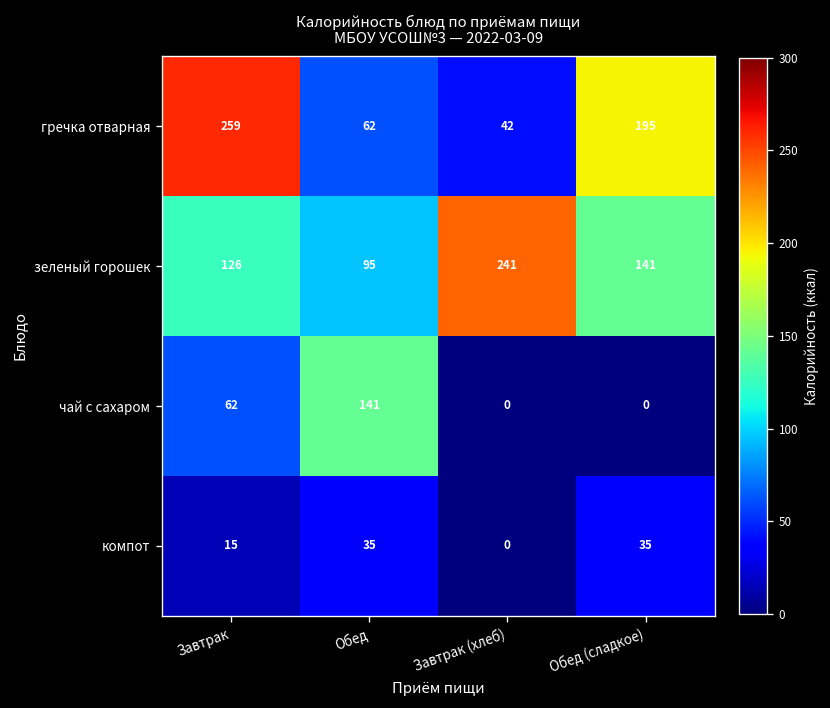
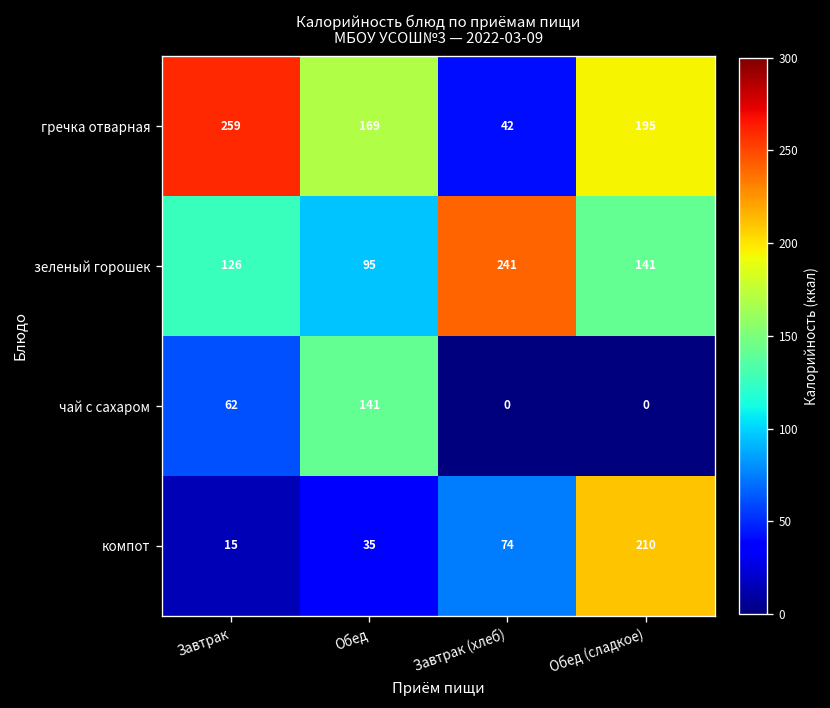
гречка отварная, Обед: 62 -> 169
компот, Завтрак (хлеб): 0 -> 74
компот, Обед (сладкое): 35 -> 210
